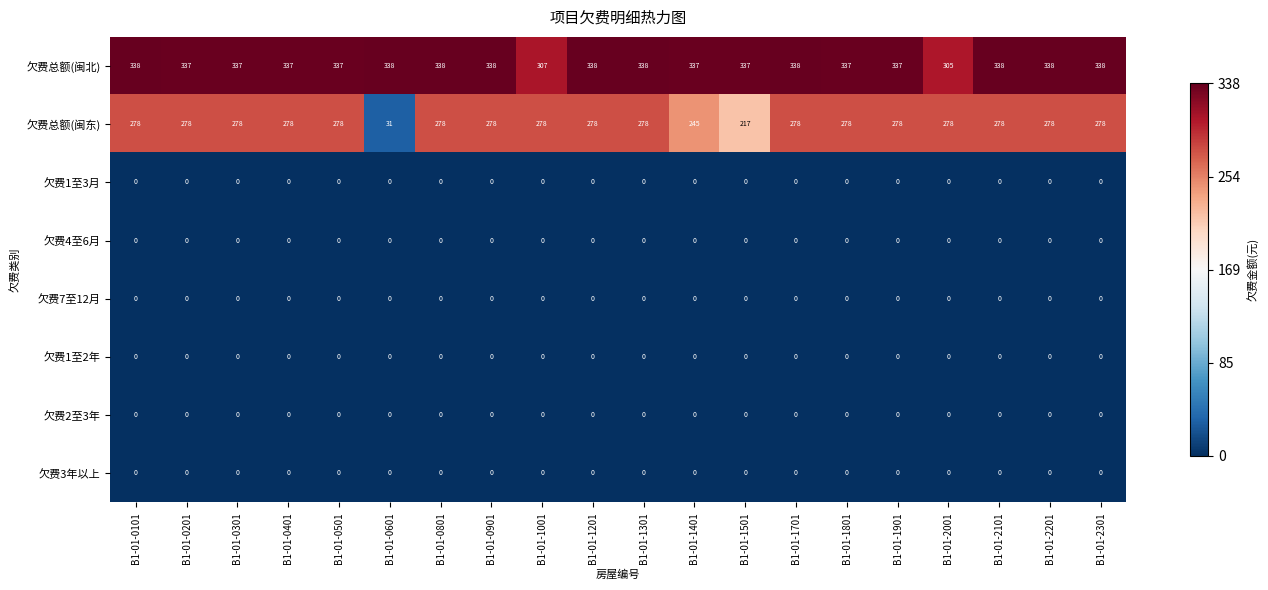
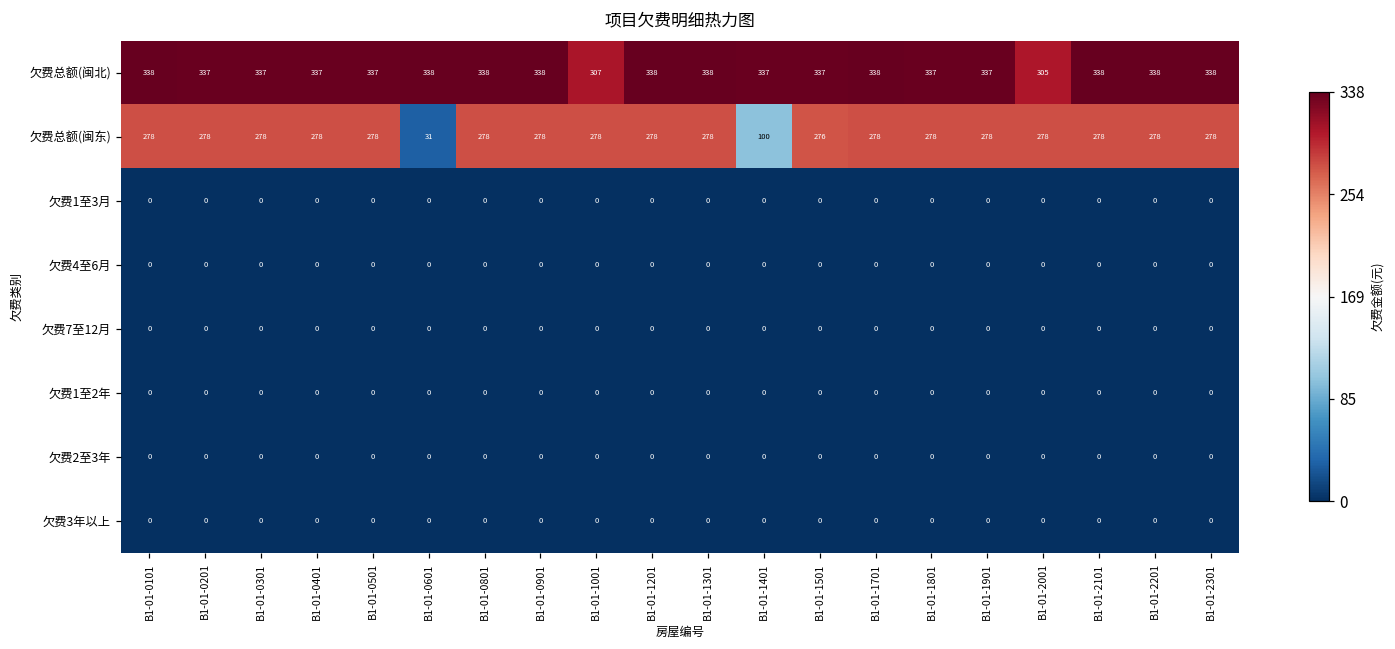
欠费总额(闽东), B1-01-1401: 245 -> 100
欠费总额(闽东), B1-01-1501: 217 -> 276
